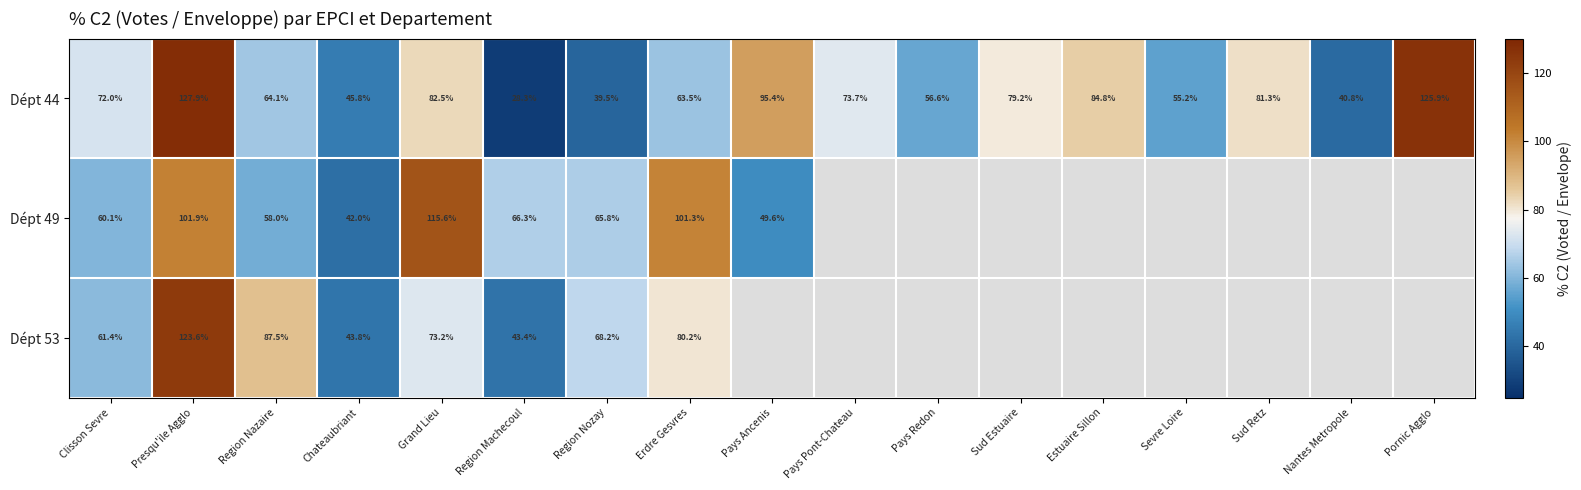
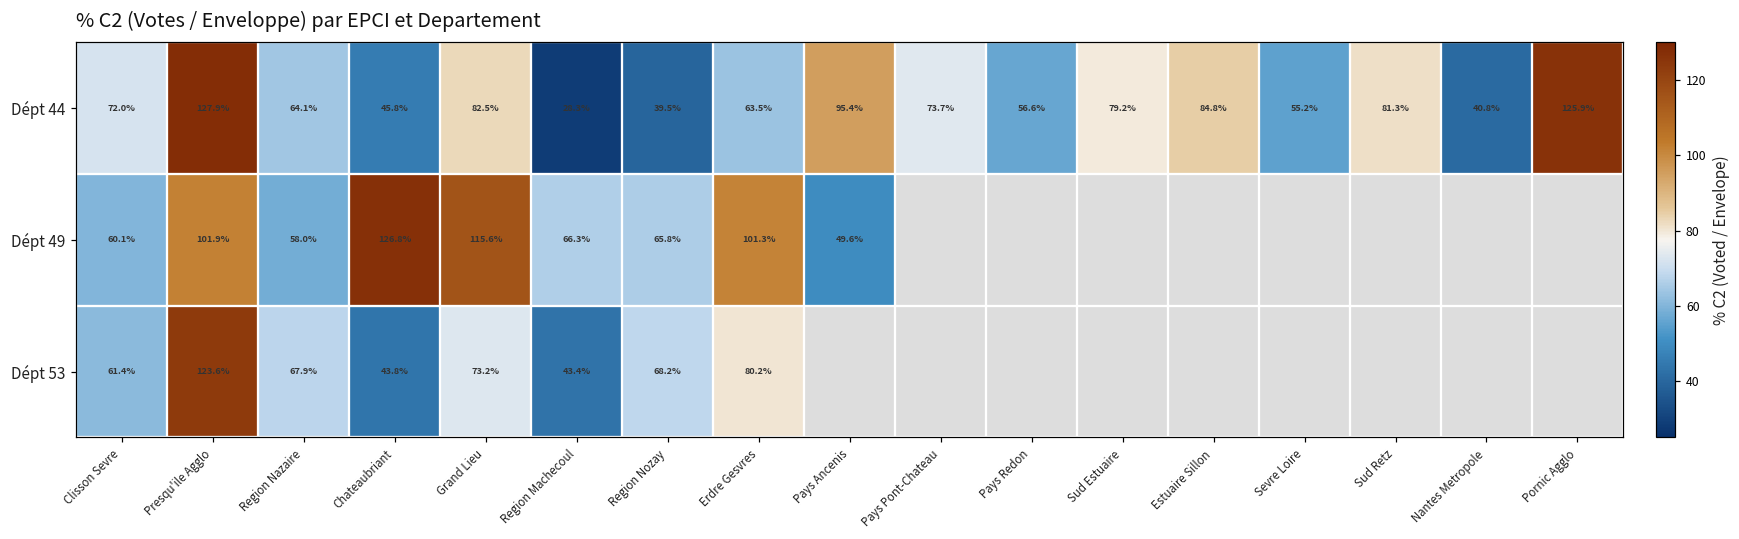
Dépt 49, Chateaubriant: 42.0% -> 126.8%
Dépt 53, Region Nazaire: 87.5% -> 67.9%
